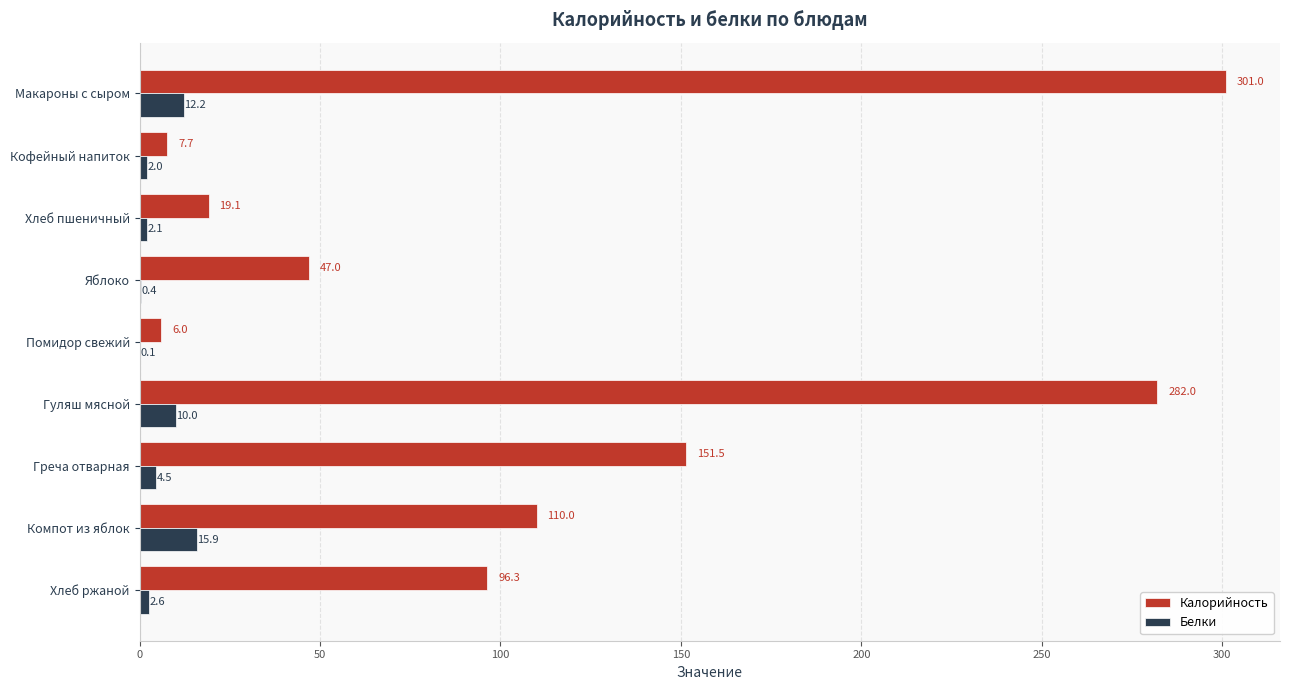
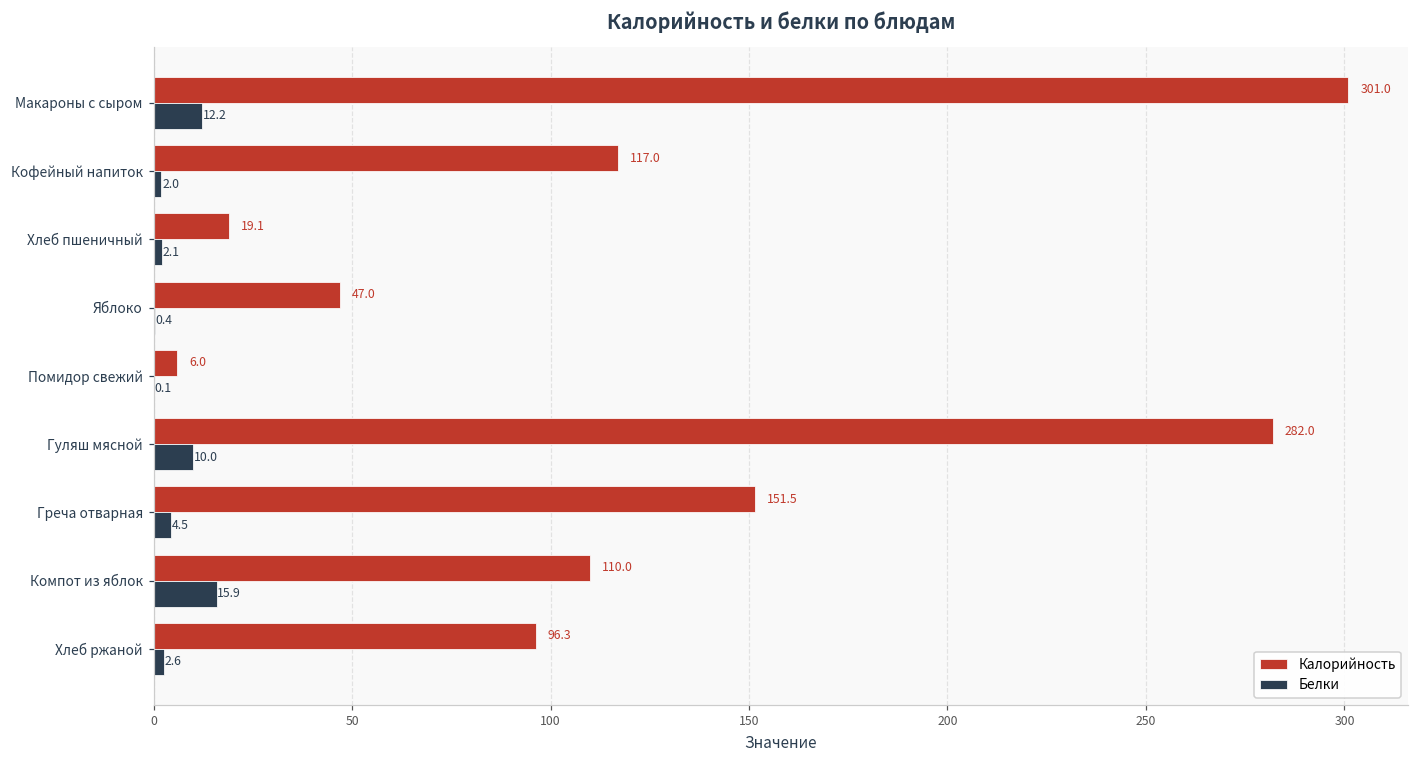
Калорийность, Кофейный напиток: 7.7 -> 117.0
